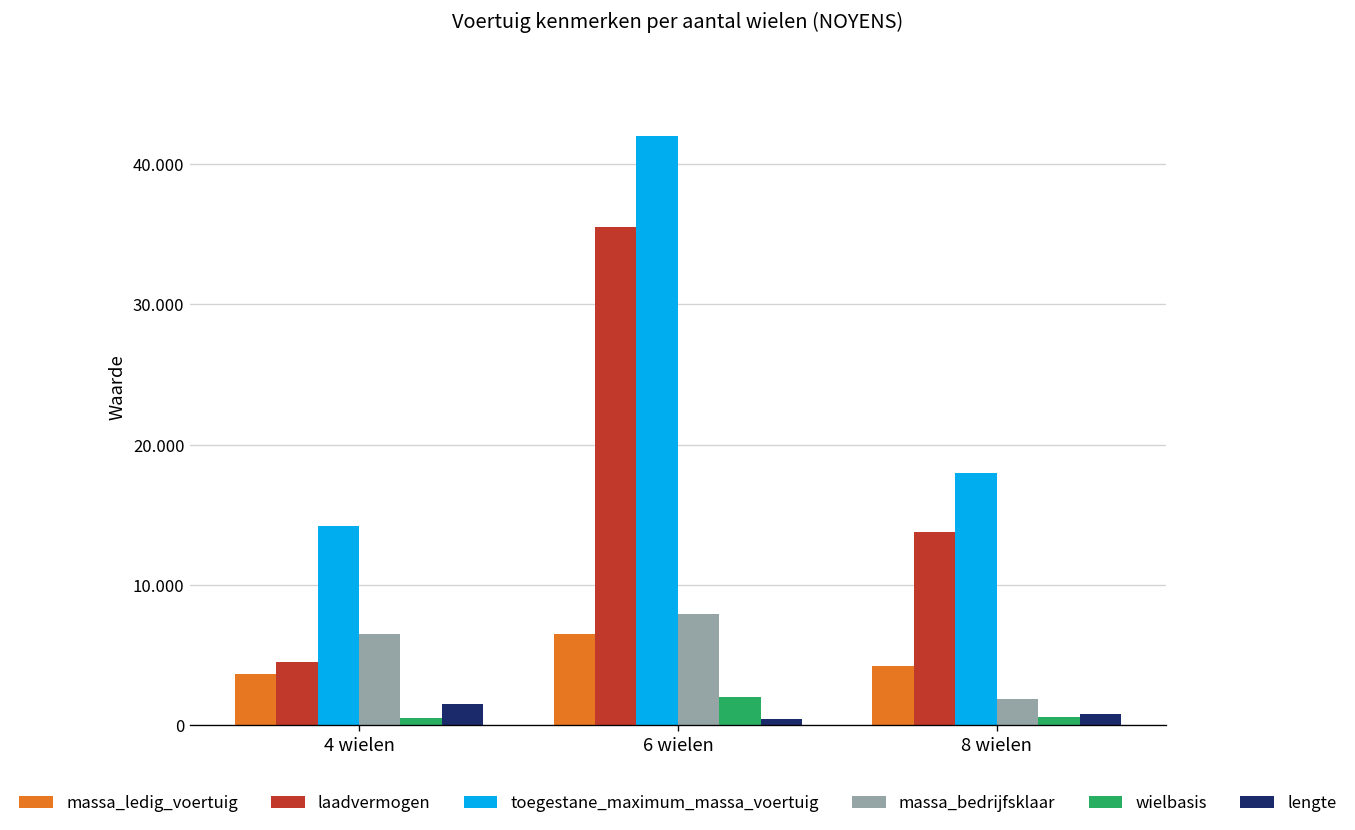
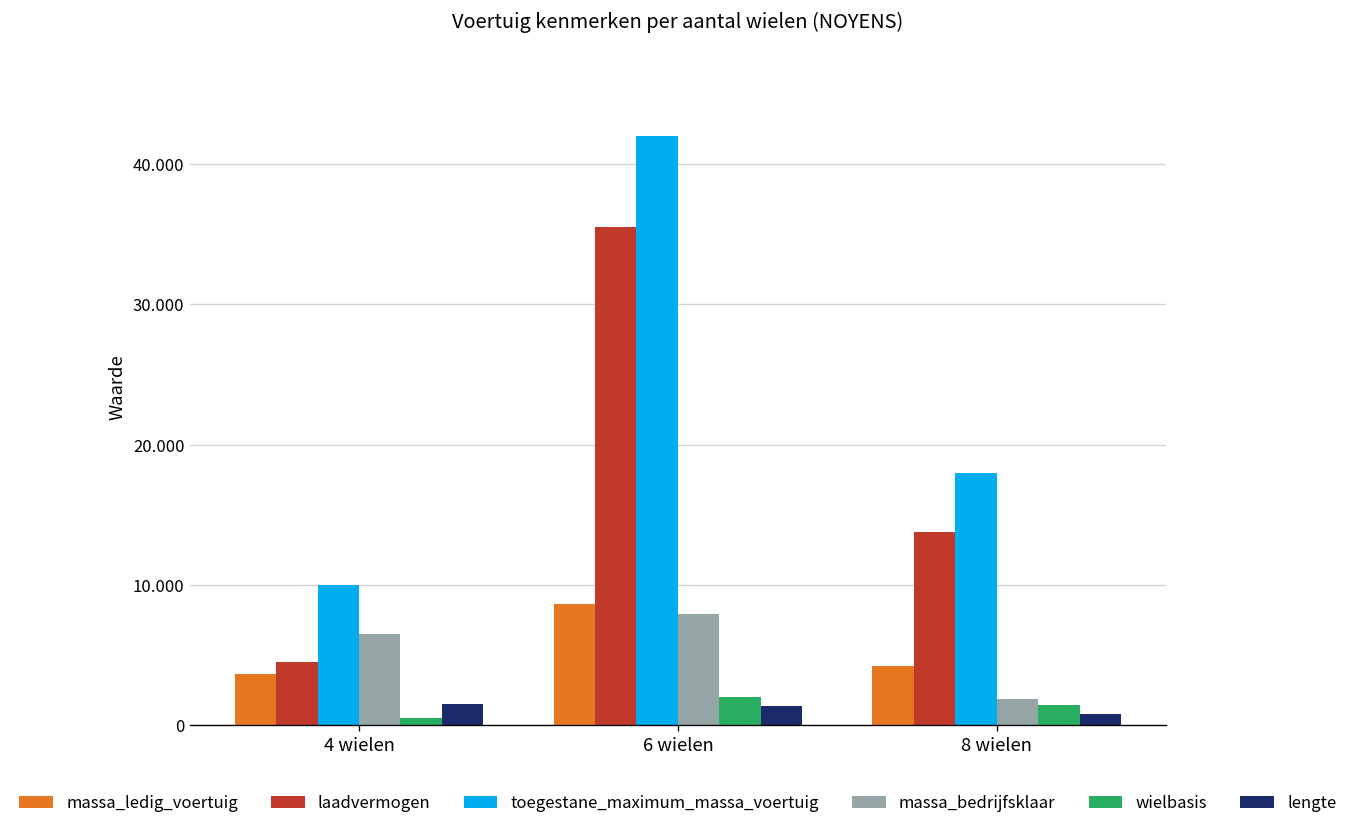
toegestane_maximum_massa_voertuig, 4 wielen: 14.2 -> 10.0
massa_ledig_voertuig, 6 wielen: 6.5 -> 8.6
lengte, 6 wielen: 0.4 -> 1.4
wielbasis, 8 wielen: 0.6 -> 1.5
